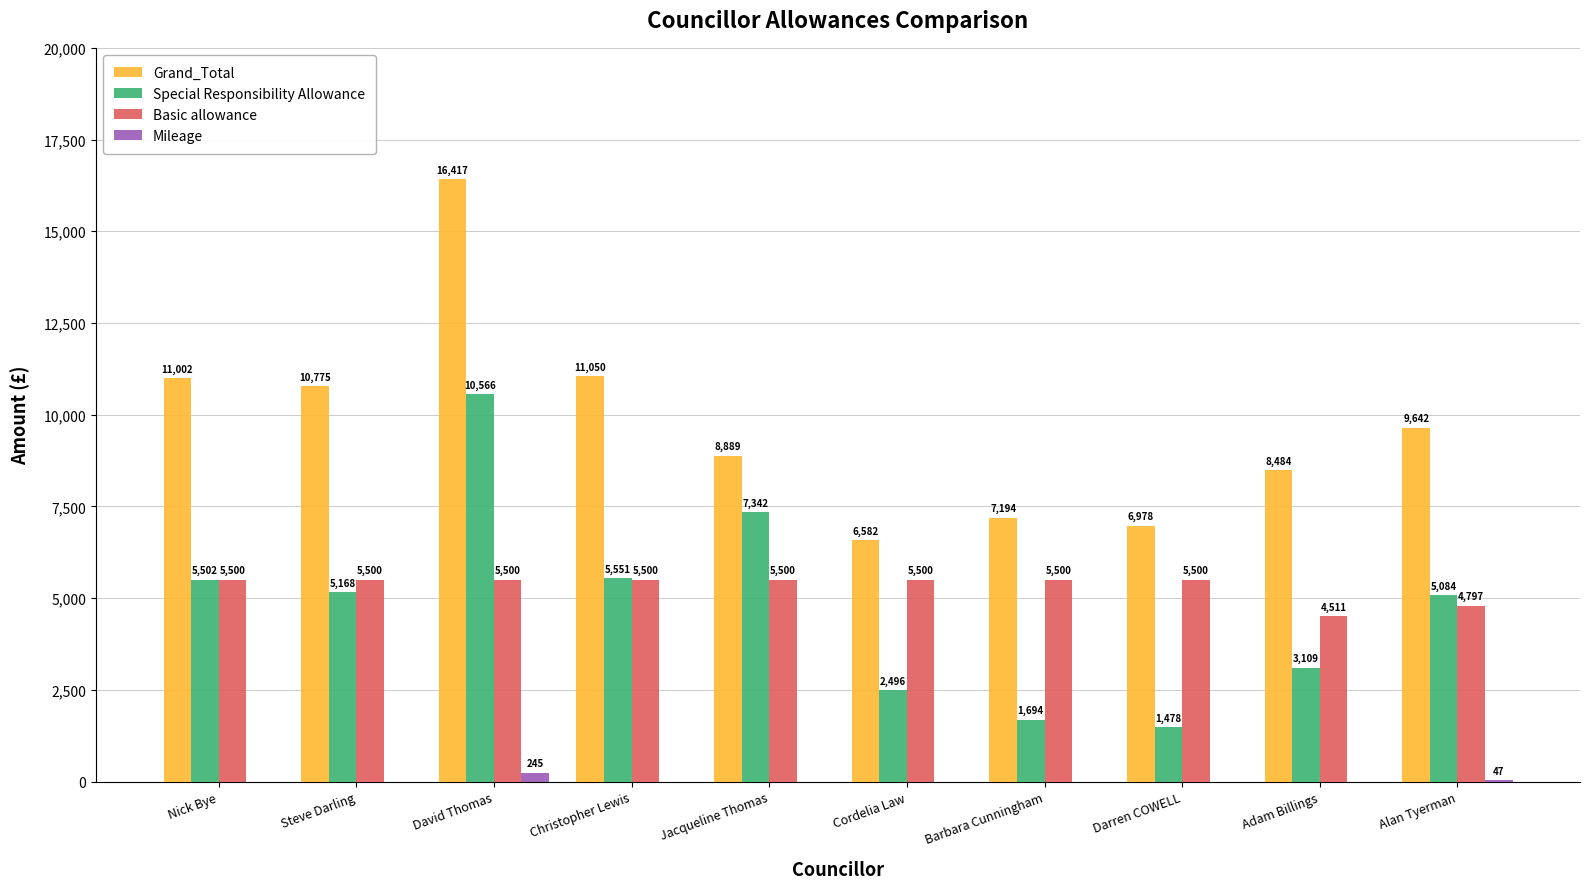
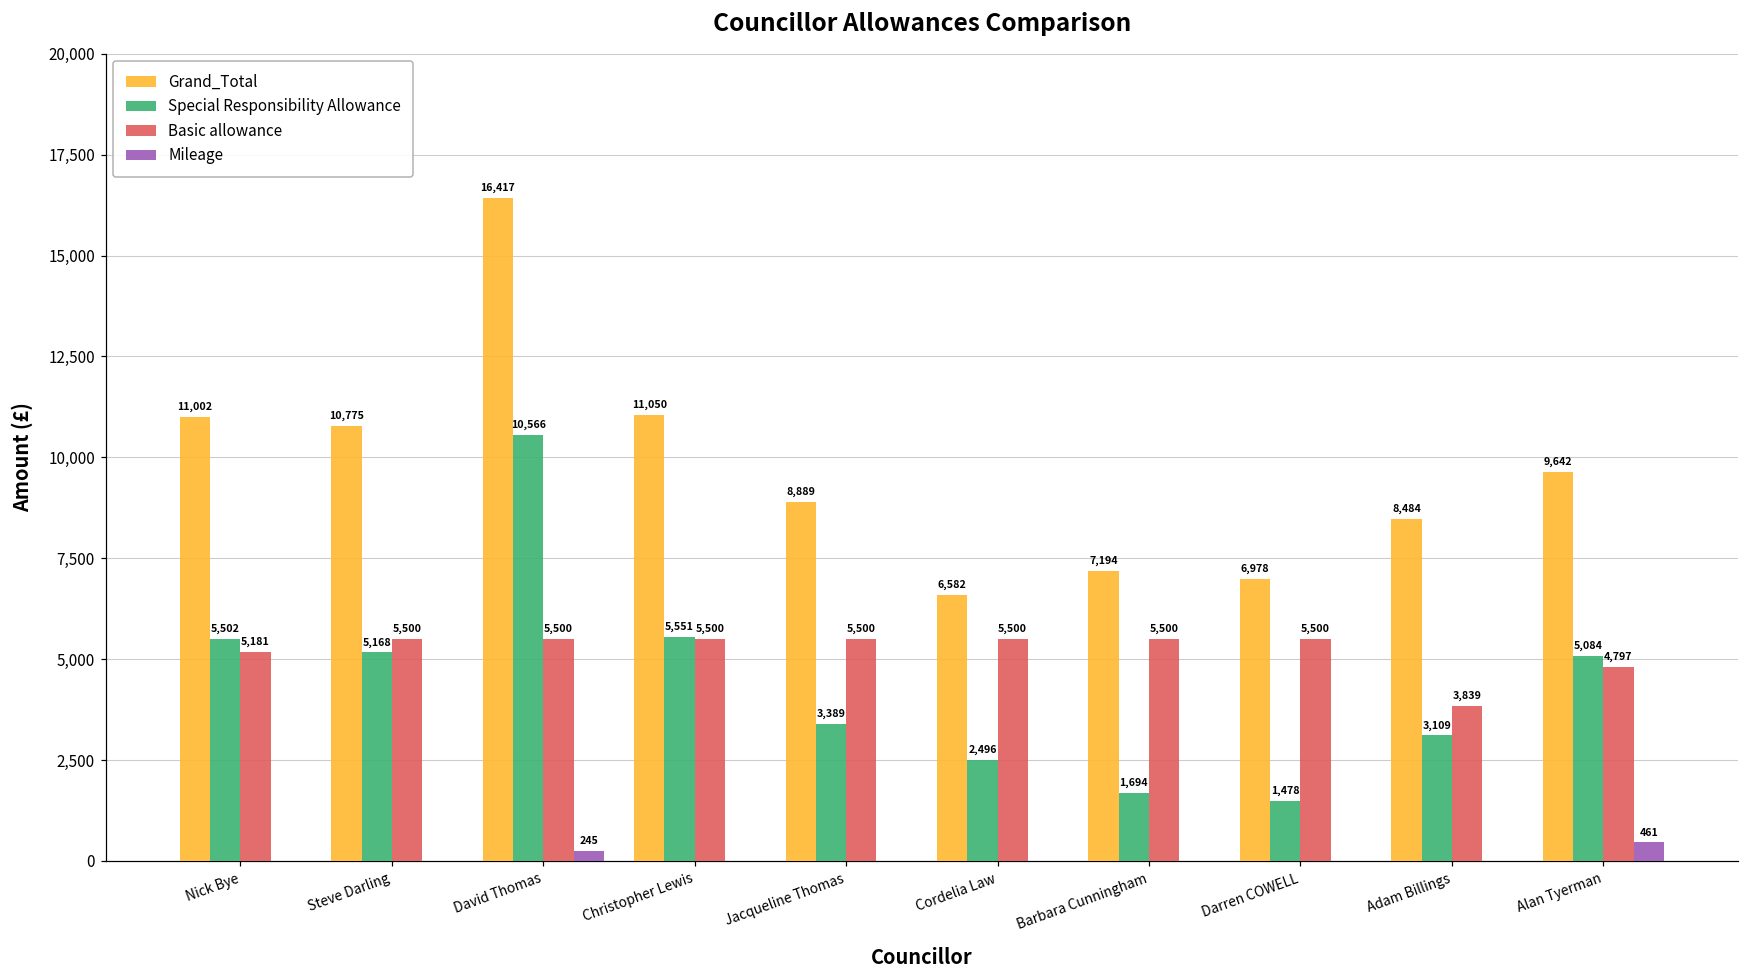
Basic allowance, Nick Bye: 5,500 -> 5,181
Special Responsibility Allowance, Jacqueline Thomas: 7,342 -> 3,389
Basic allowance, Adam Billings: 4,511 -> 3,839
Mileage, Alan Tyerman: 47 -> 461
